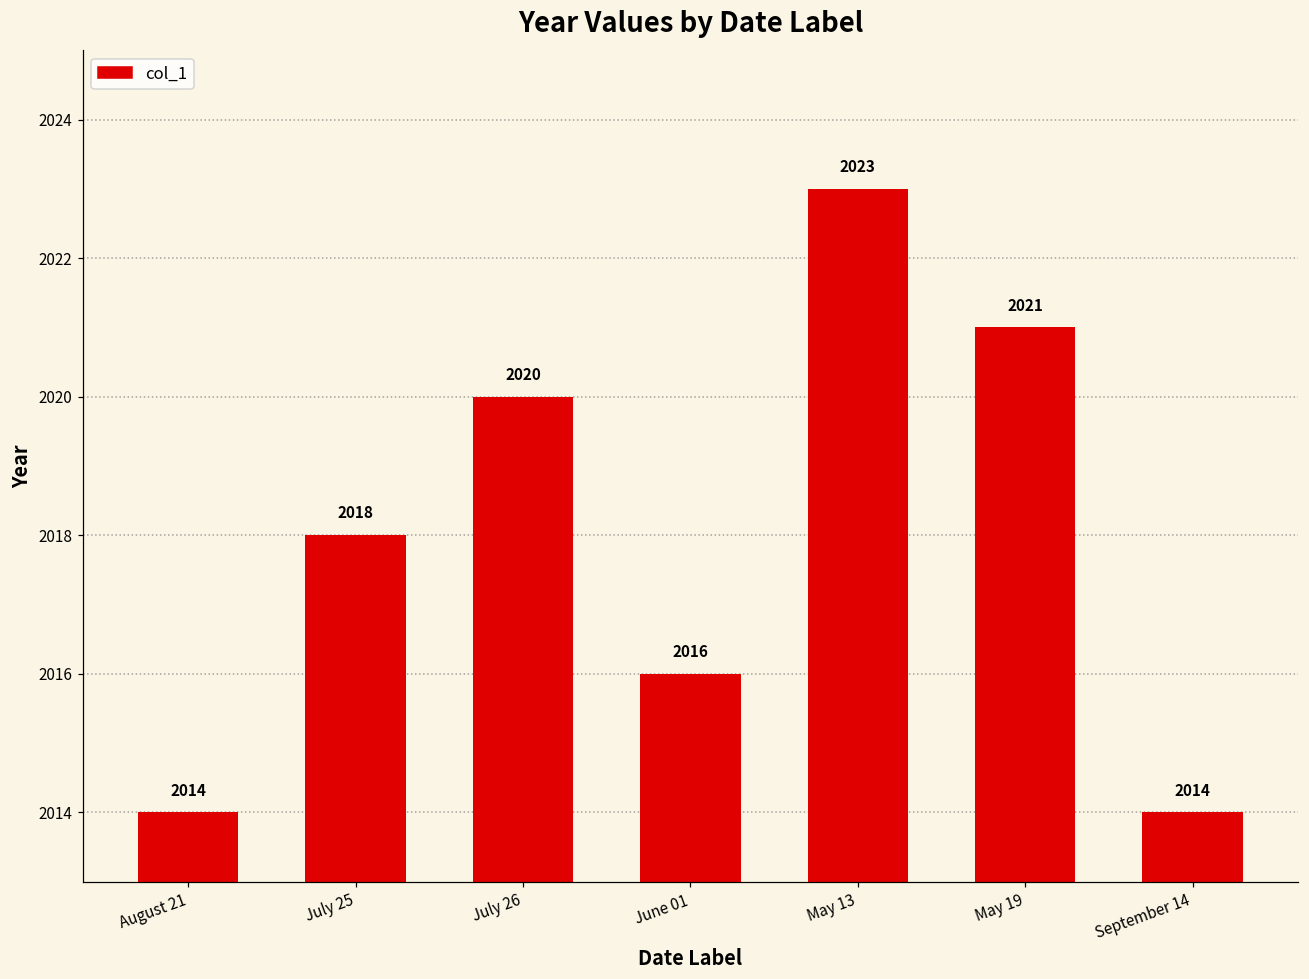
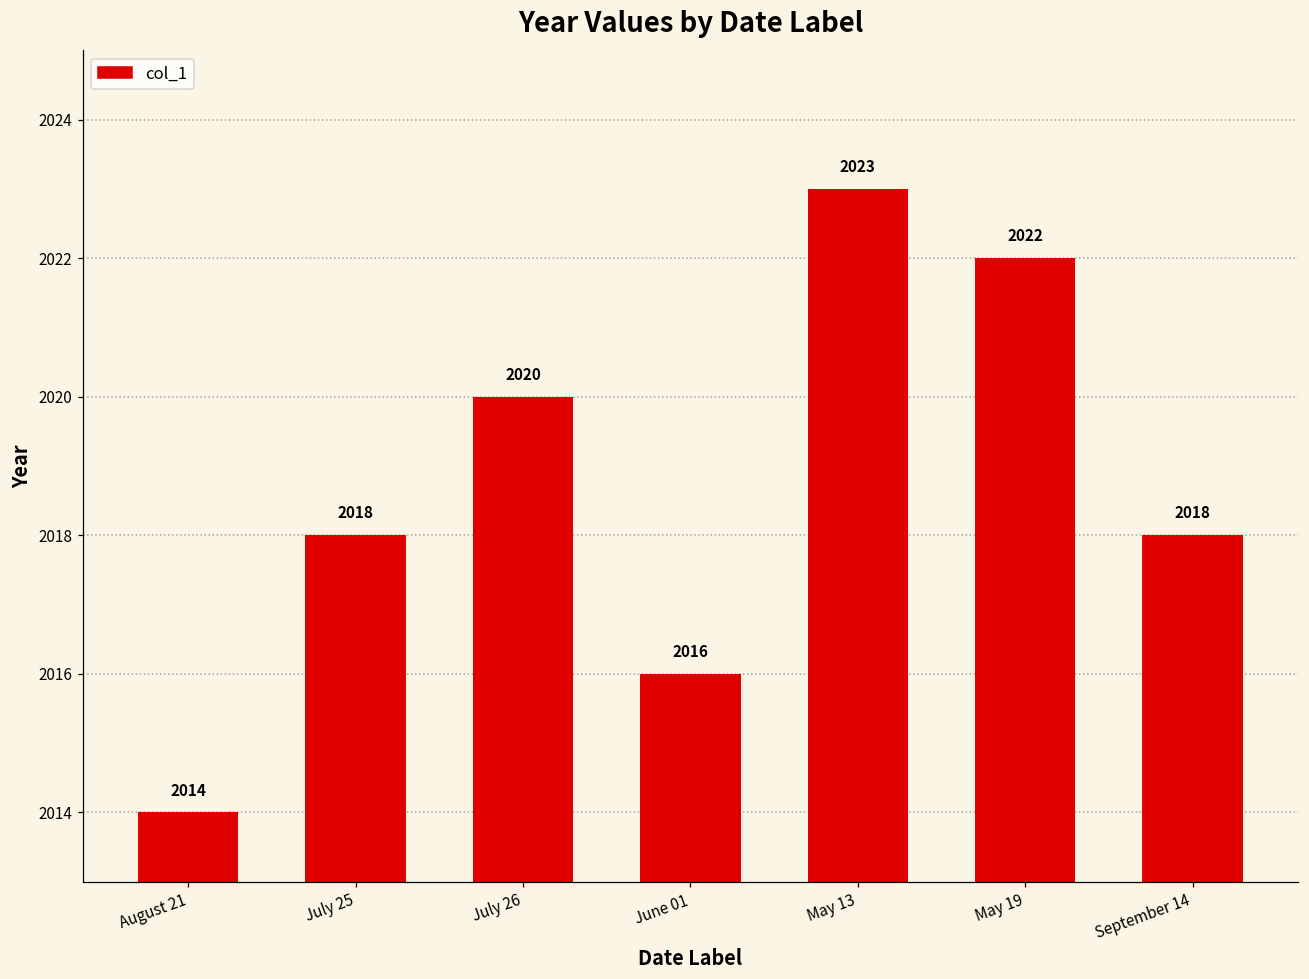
May 19: 2021 -> 2022
September 14: 2014 -> 2018
